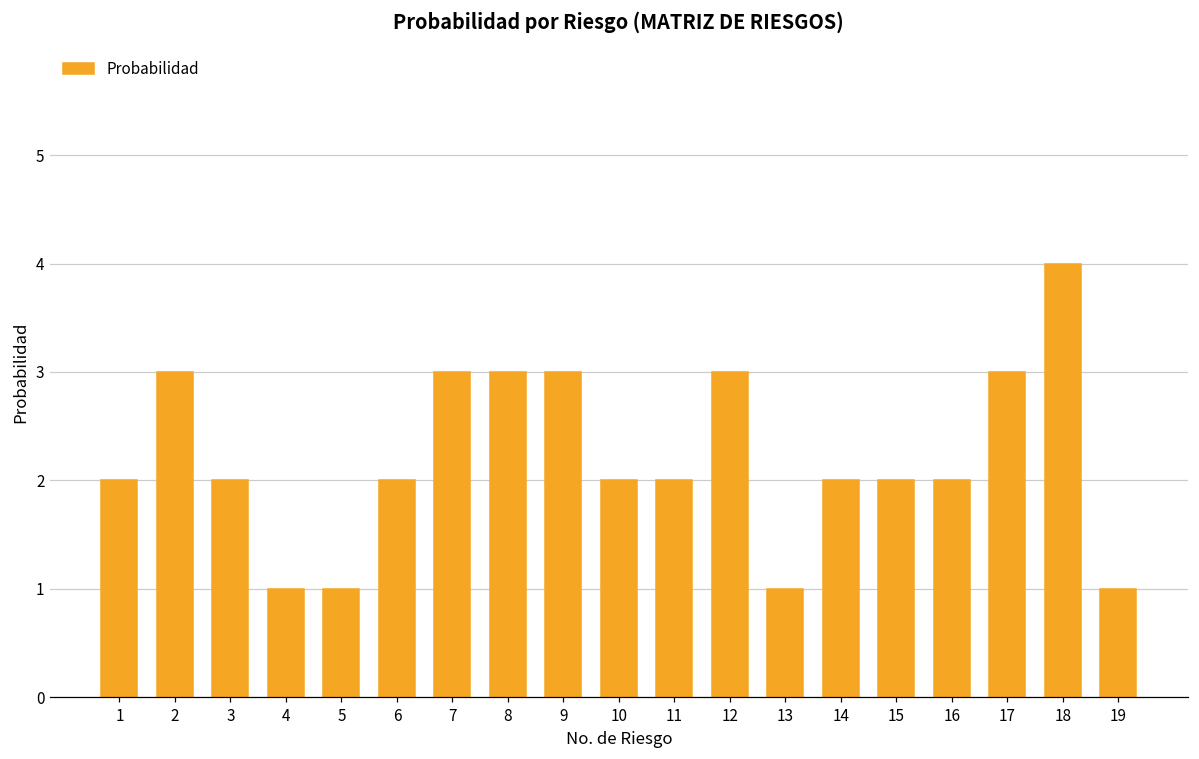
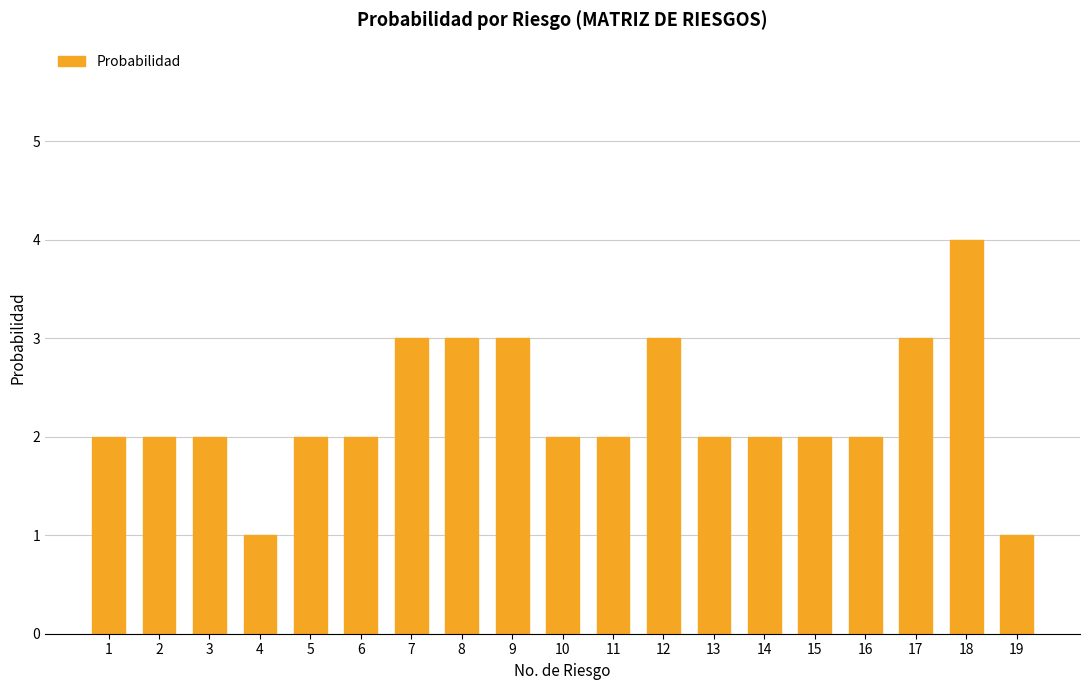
2: 3 -> 2
5: 1 -> 2
13: 1 -> 2
